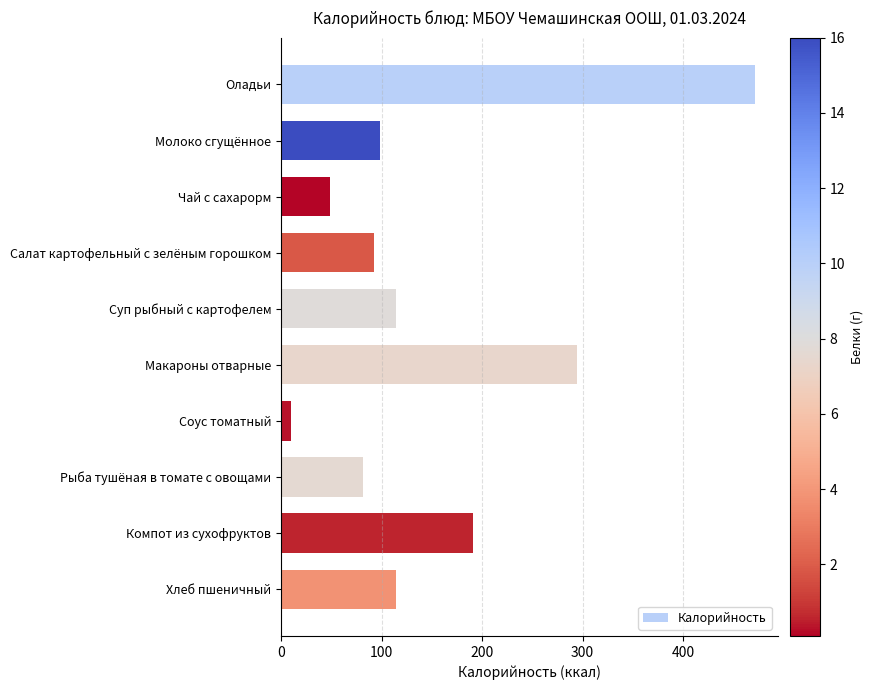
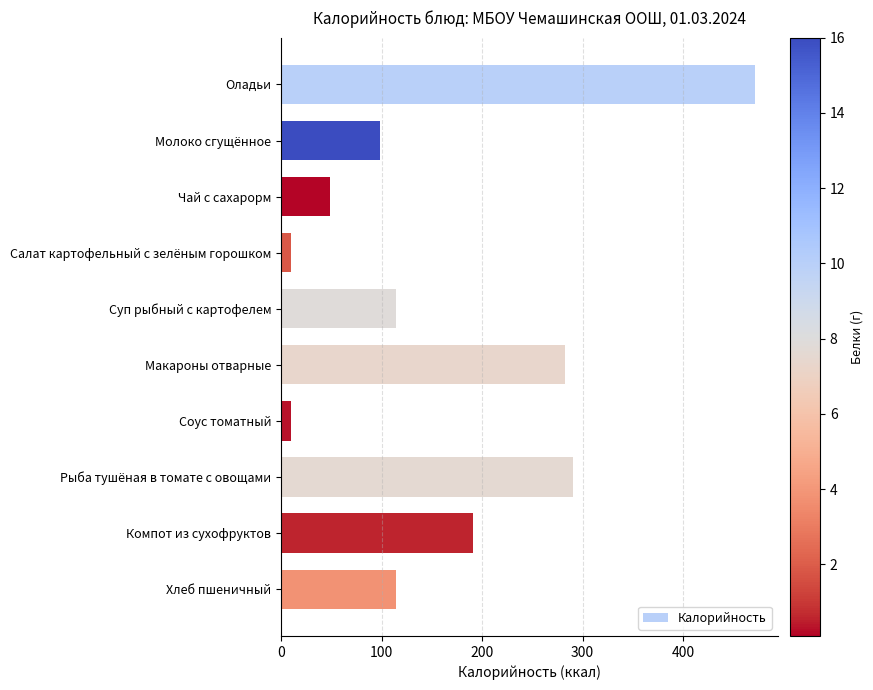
Салат картофельный с зелёным горошком: 92 -> 9
Макароны отварные: 294 -> 282
Рыба тушёная в томате с овощами: 82 -> 291
